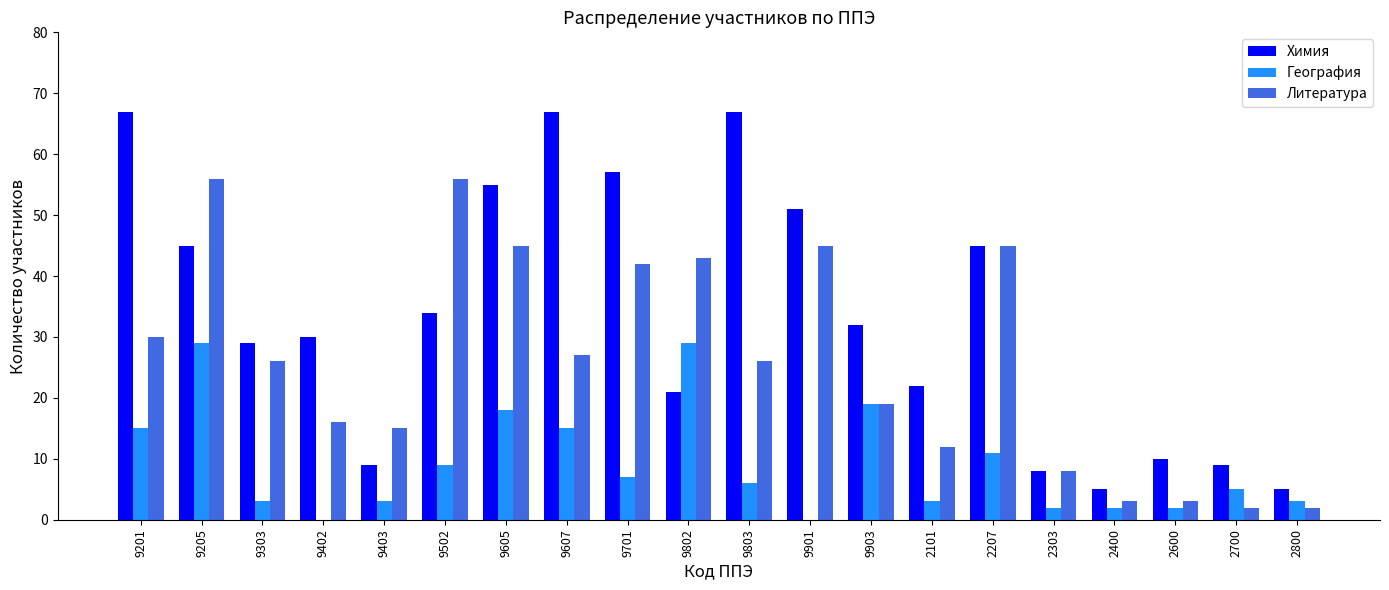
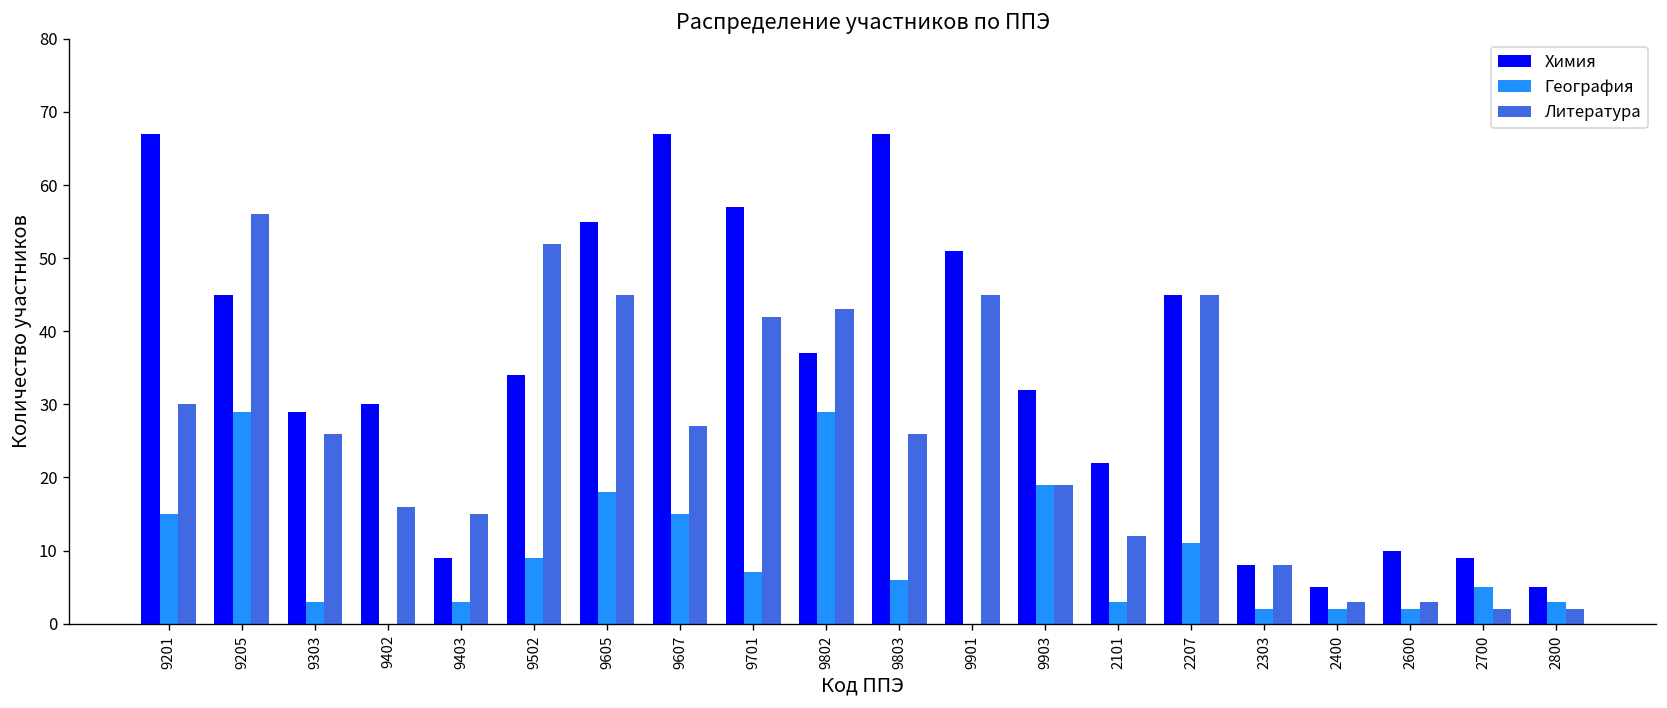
Литература, 9502: 56 -> 52
Химия, 9802: 21 -> 37
